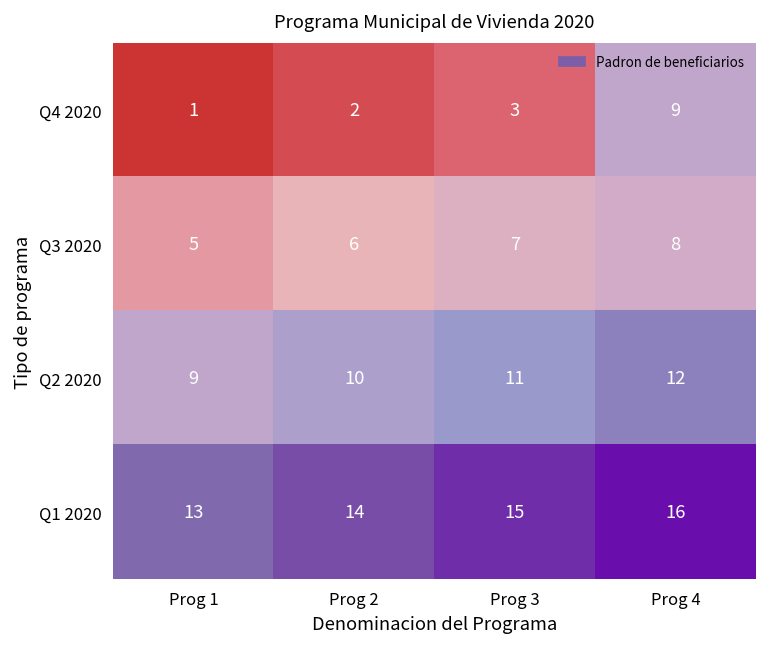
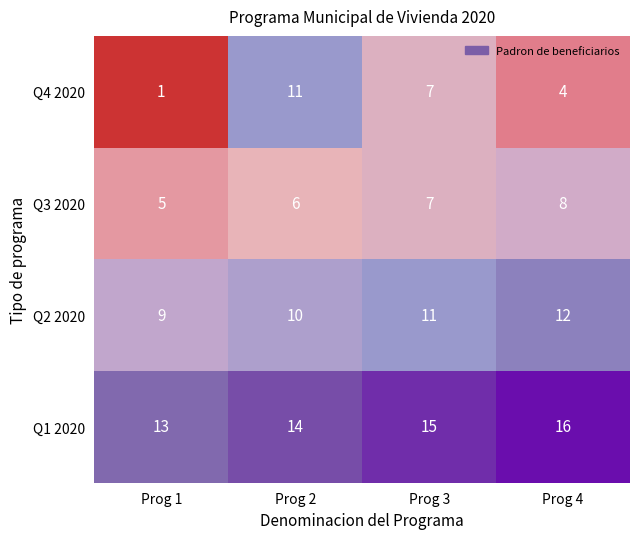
Q4 2020, Prog 2: 2 -> 11
Q4 2020, Prog 3: 3 -> 7
Q4 2020, Prog 4: 9 -> 4
